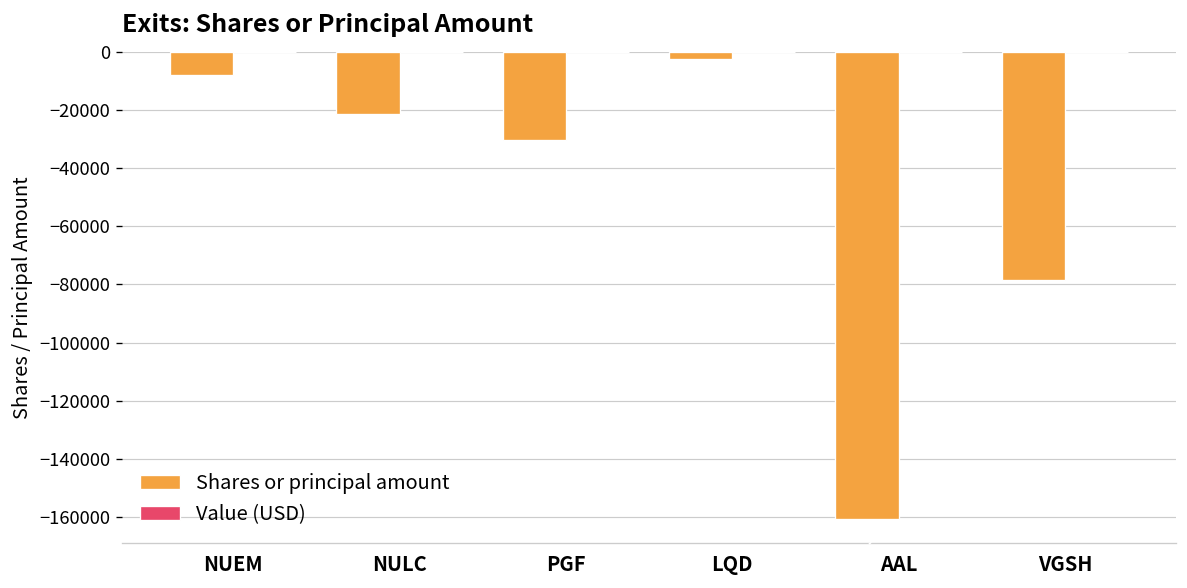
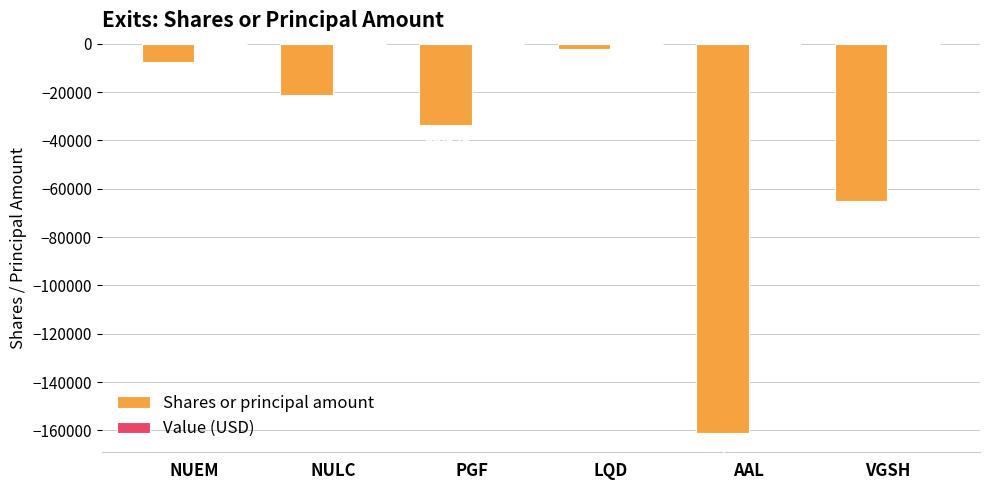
Shares or principal amount, PGF: -30000 -> -34000
Shares or principal amount, VGSH: -78000 -> -65000
